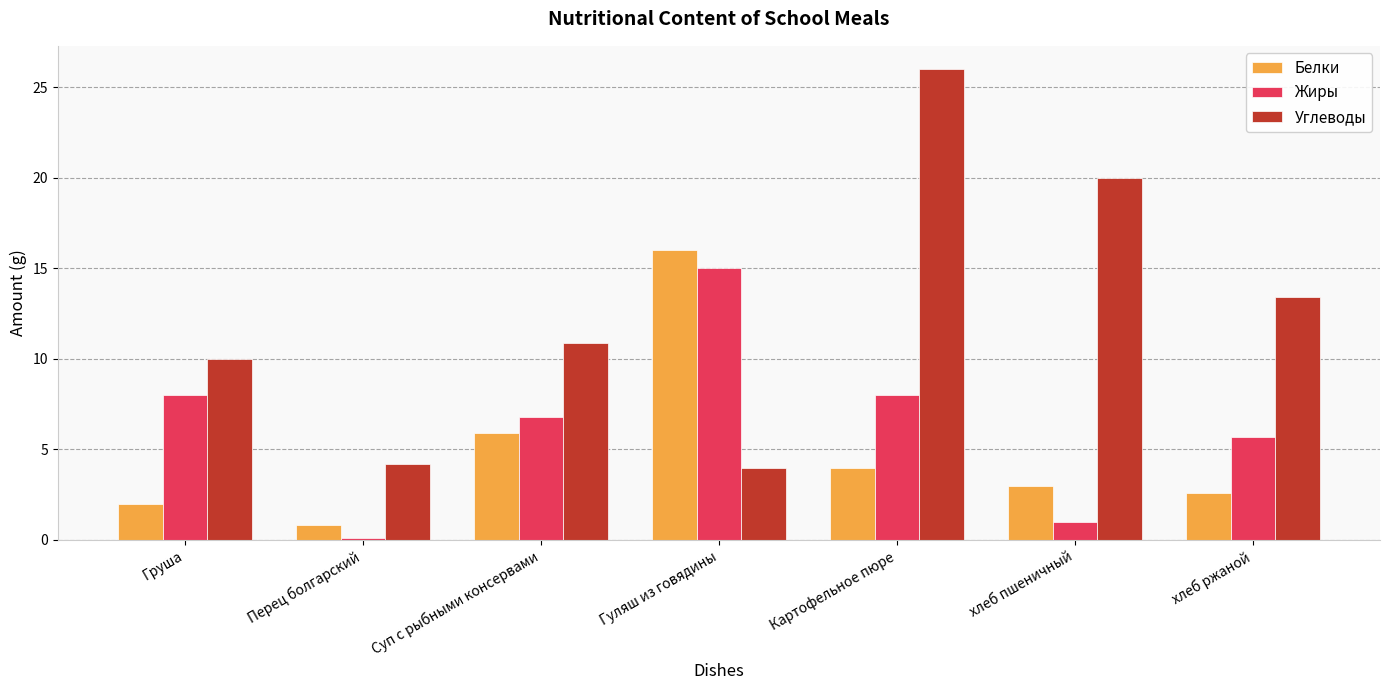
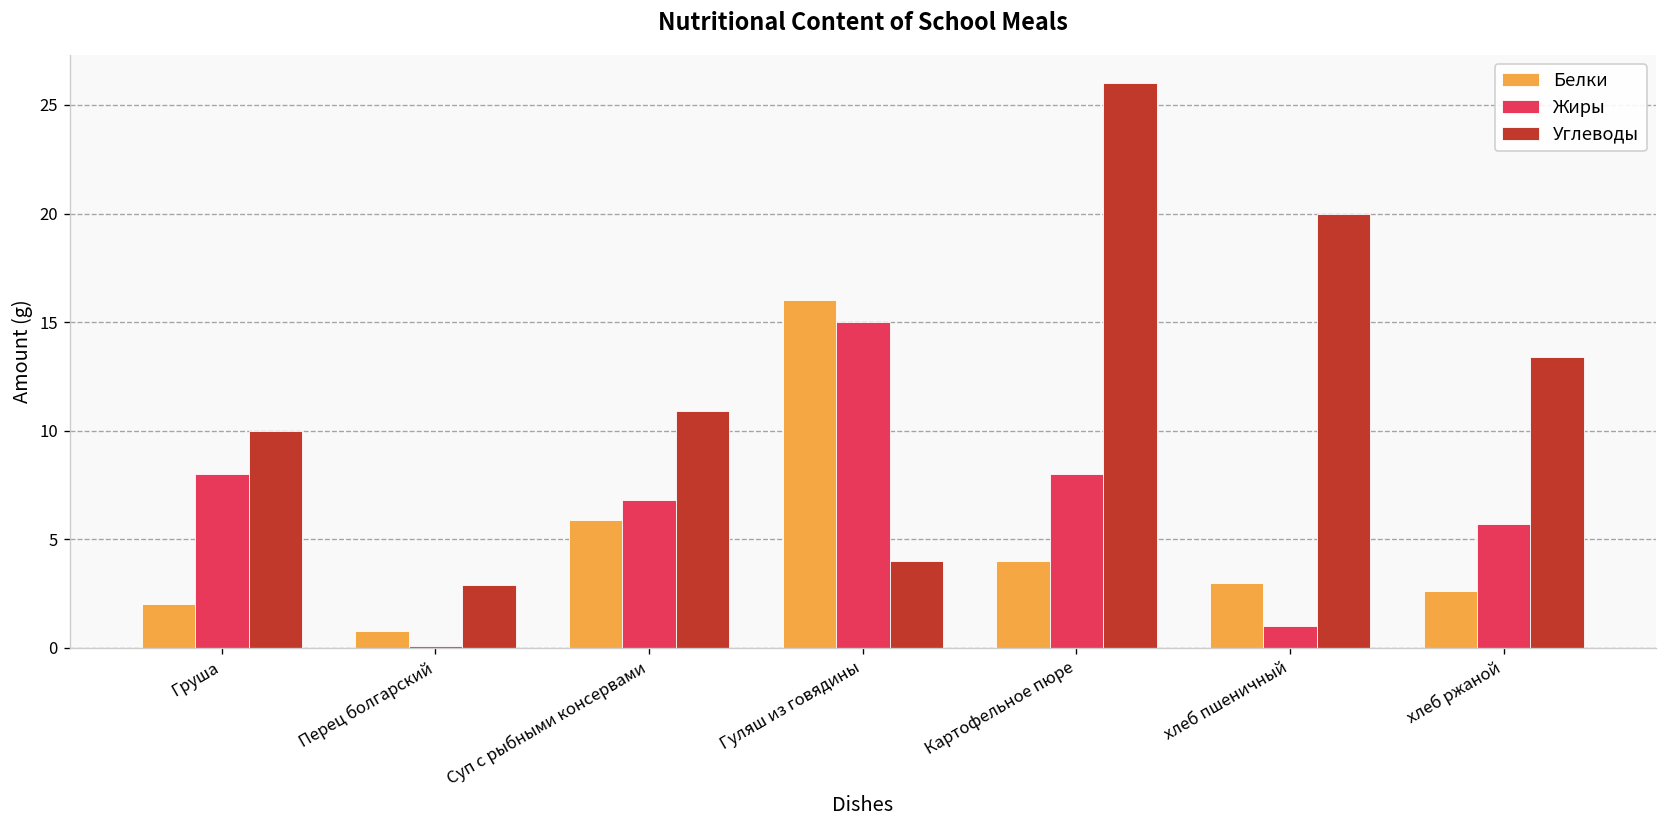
Углеводы, Перец болгарский: 4.2 -> 2.9
